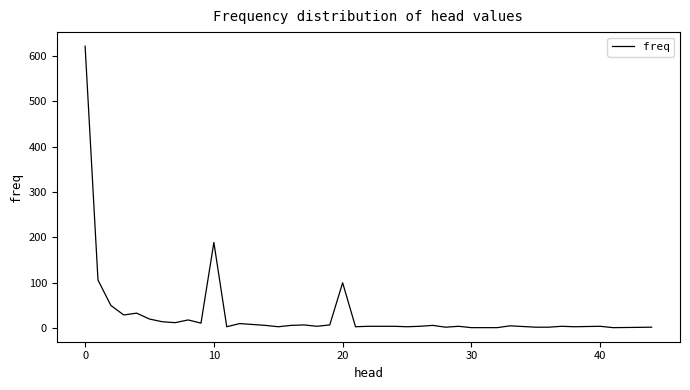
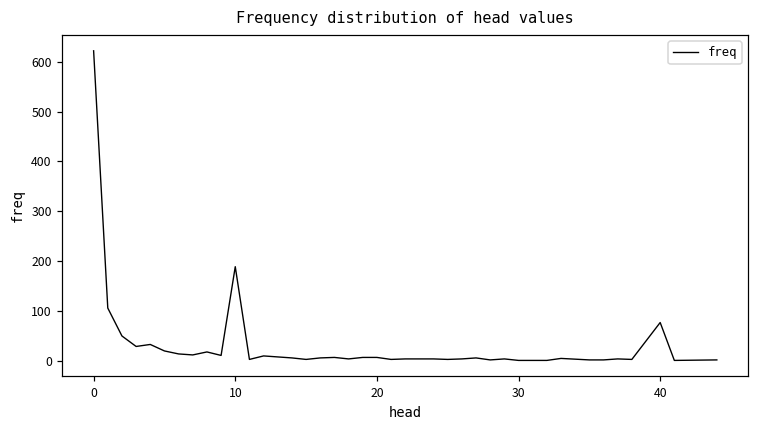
20: 100 -> 10
40: 0 -> 80
